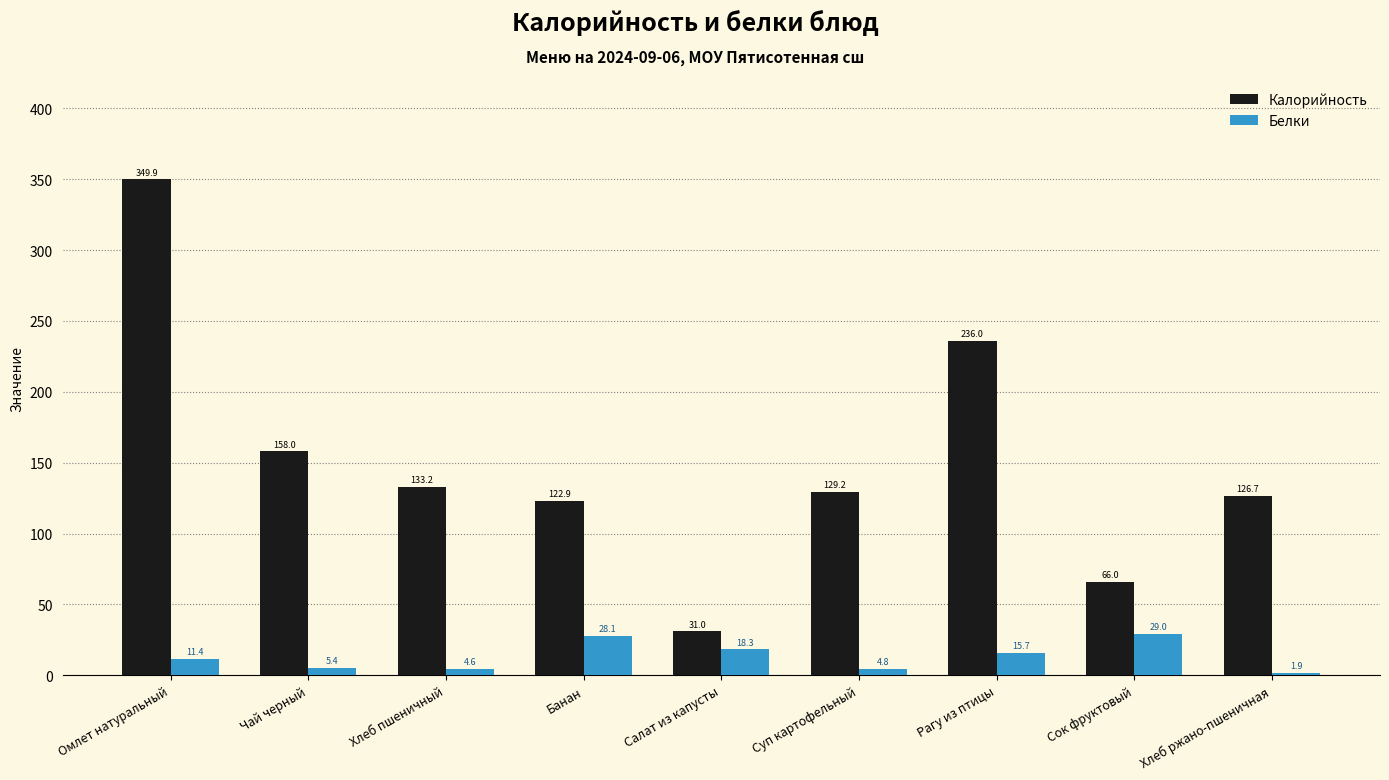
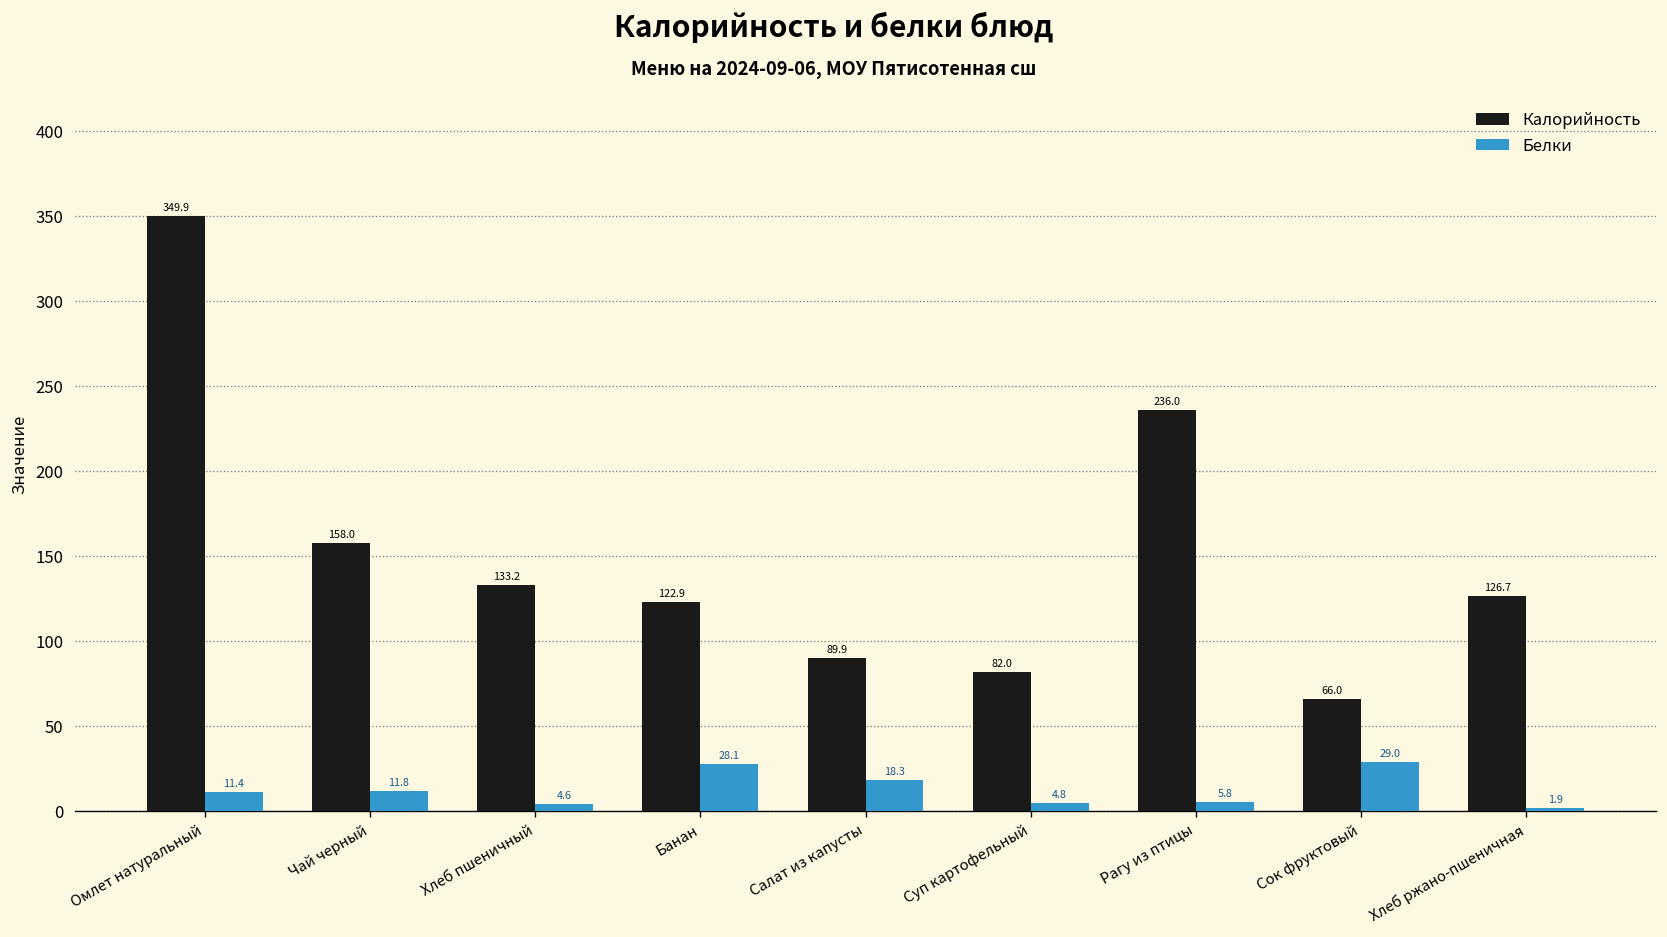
Белки, Чай черный: 5.4 -> 11.8
Калорийность, Салат из капусты: 31.0 -> 89.9
Калорийность, Суп картофельный: 129.2 -> 82.0
Белки, Рагу из птицы: 15.7 -> 5.8
